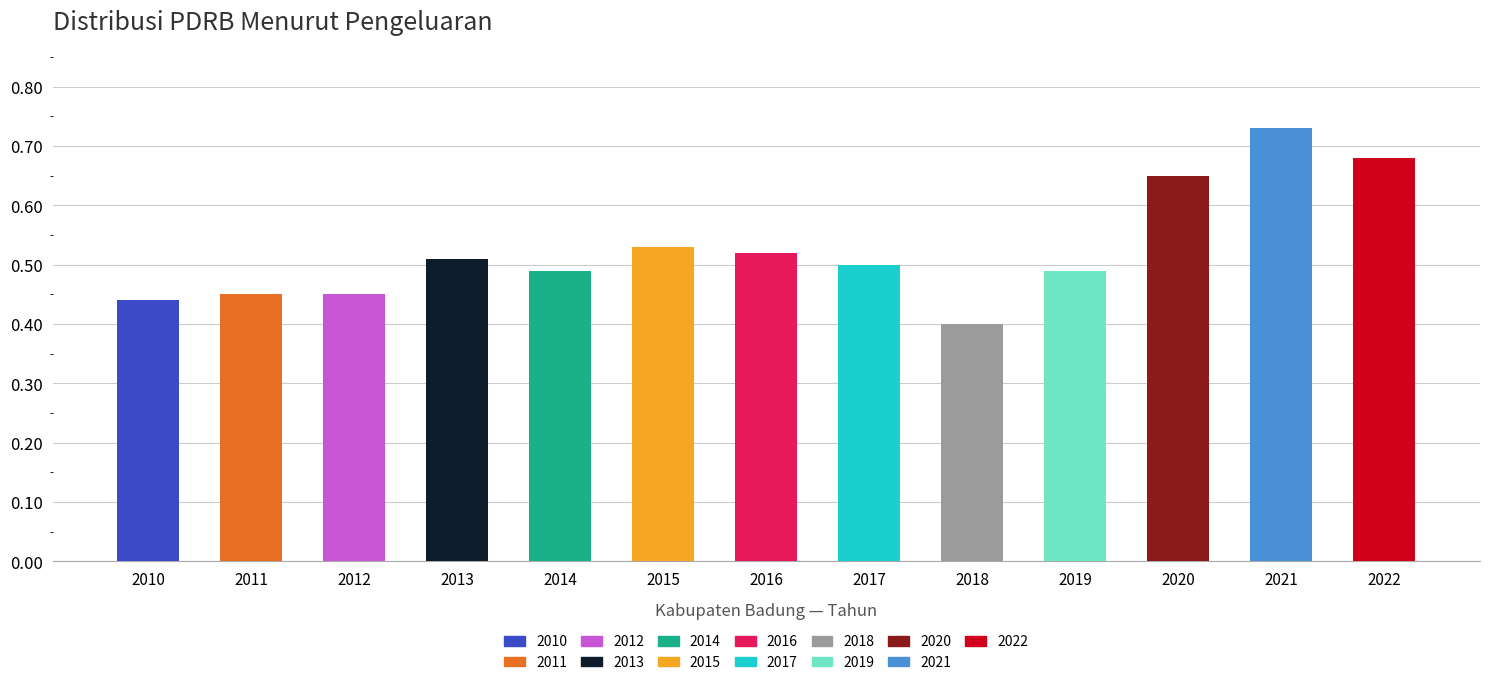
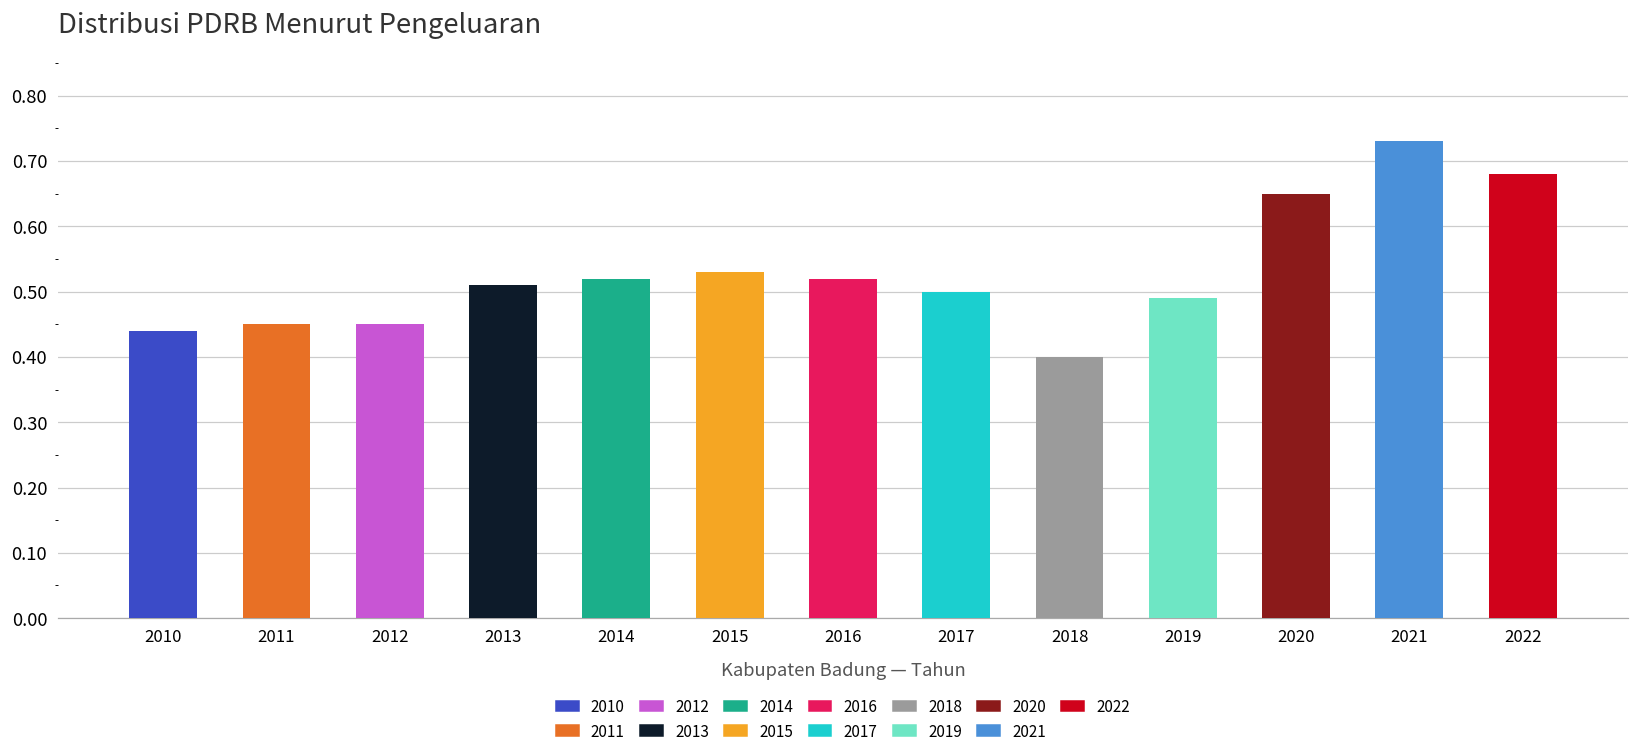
2014: 0.49 -> 0.52
